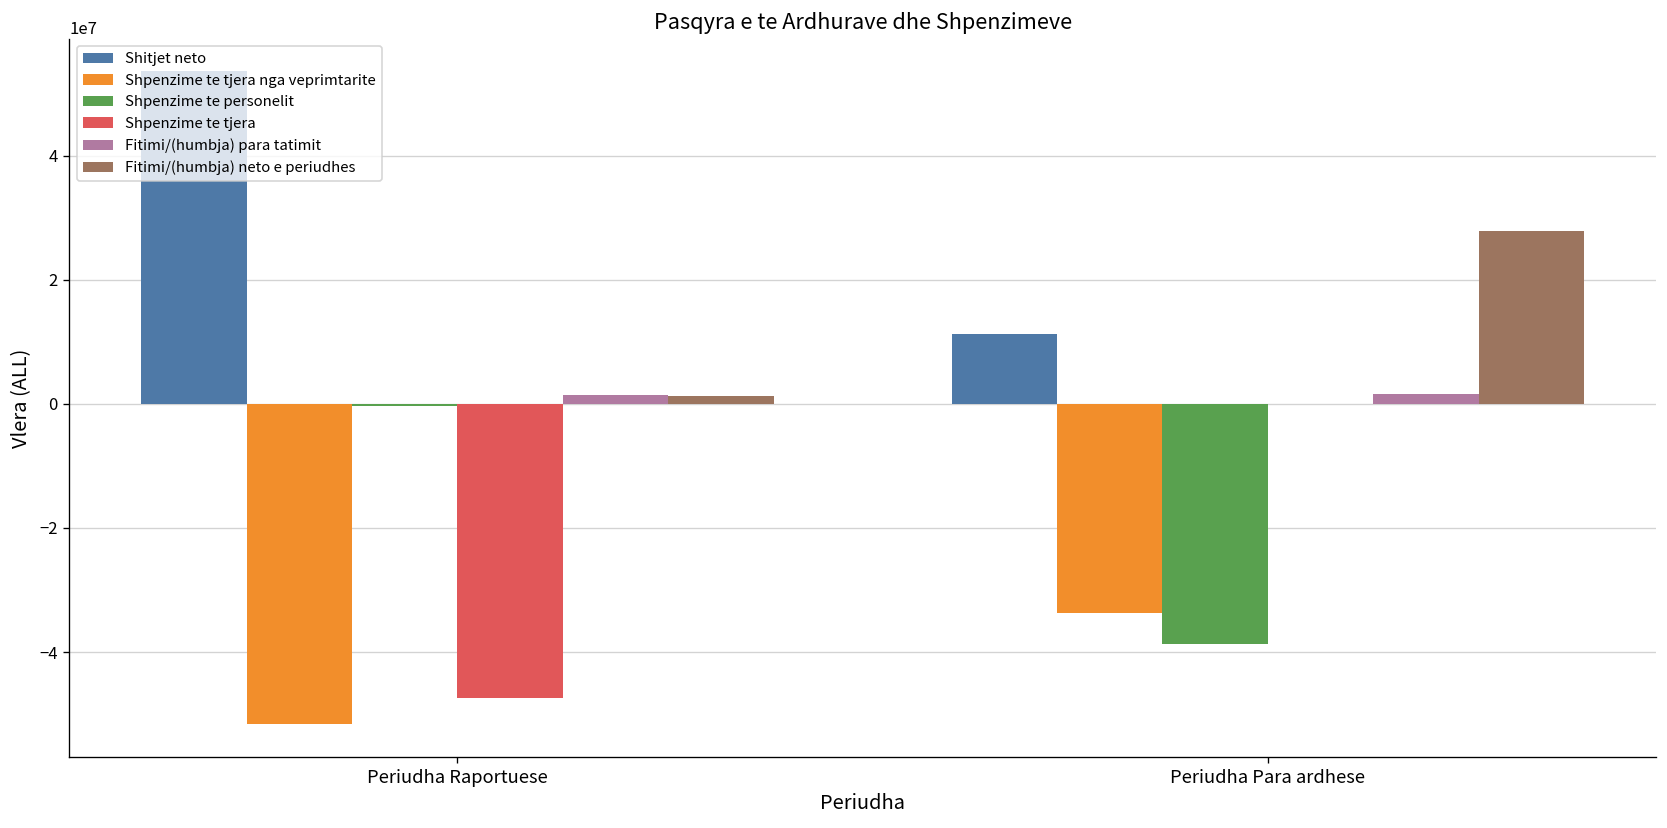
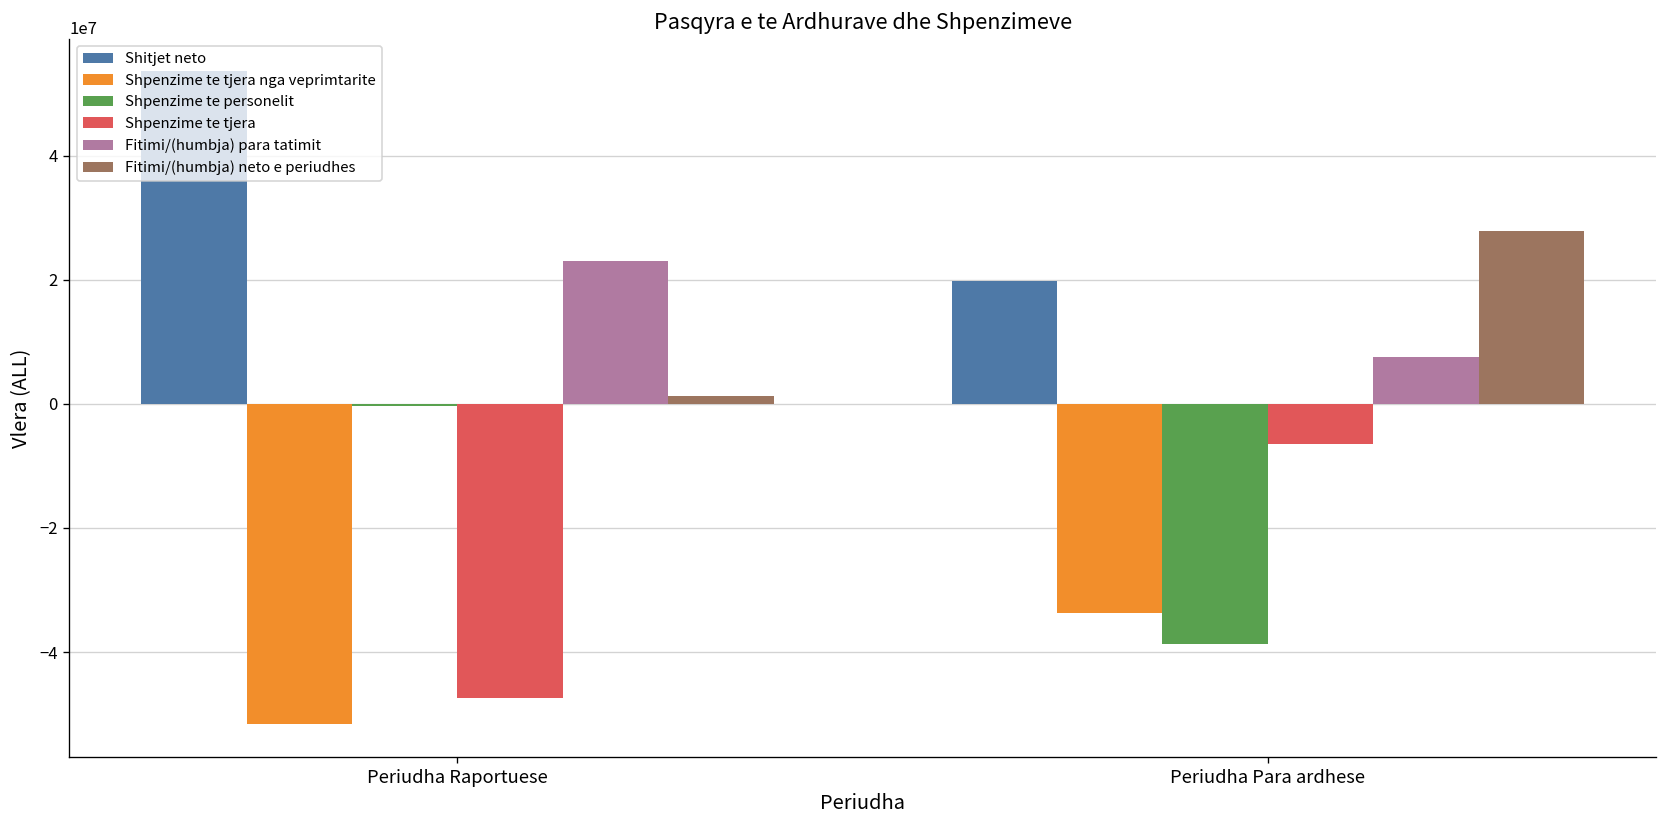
Fitimi/(humbja) para tatimit, Periudha Raportuese: 1000000 -> 23000000
Shitjet neto, Periudha Para ardhese: 11000000 -> 20000000
Shpenzime te tjera, Periudha Para ardhese: 0 -> -6000000
Fitimi/(humbja) para tatimit, Periudha Para ardhese: 1000000 -> 8000000
